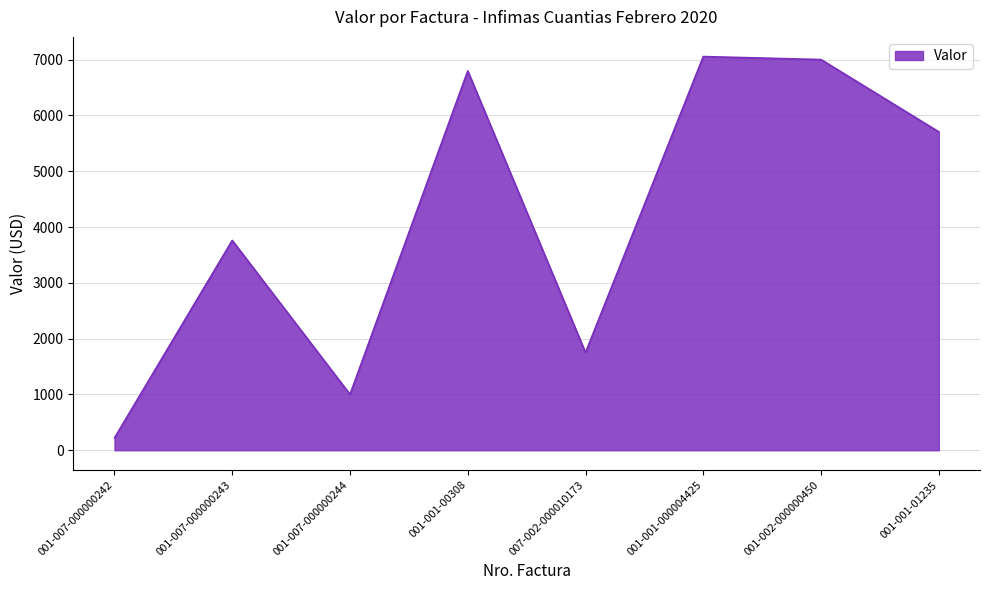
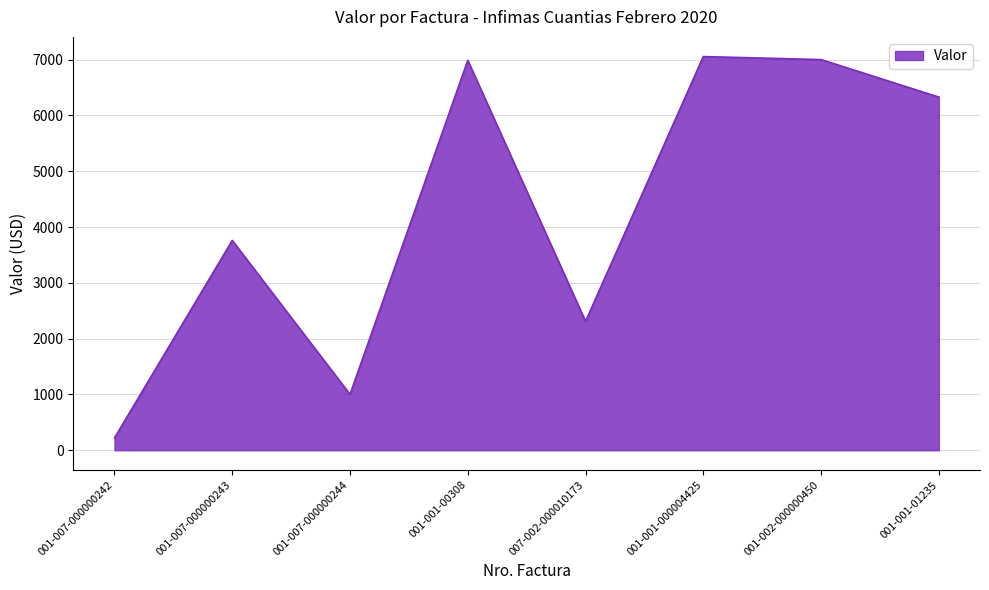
001-001-00308: 6800 -> 7000
007-002-000010173: 1800 -> 2300
001-001-01235: 5700 -> 6300
